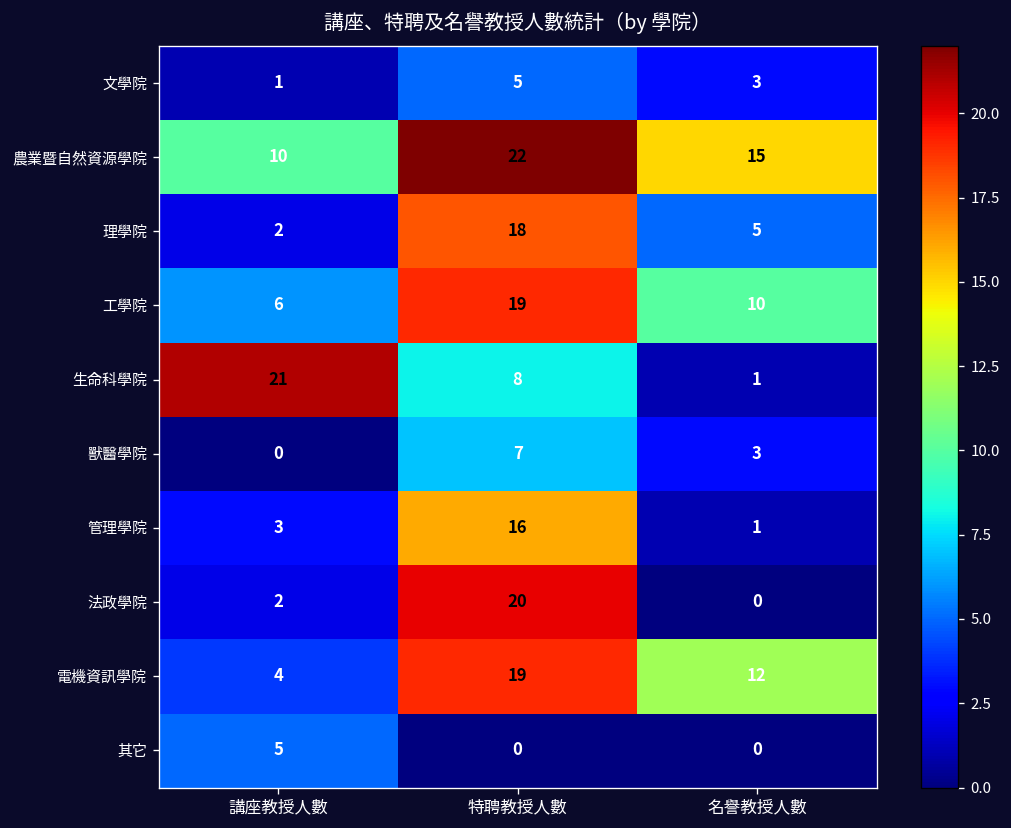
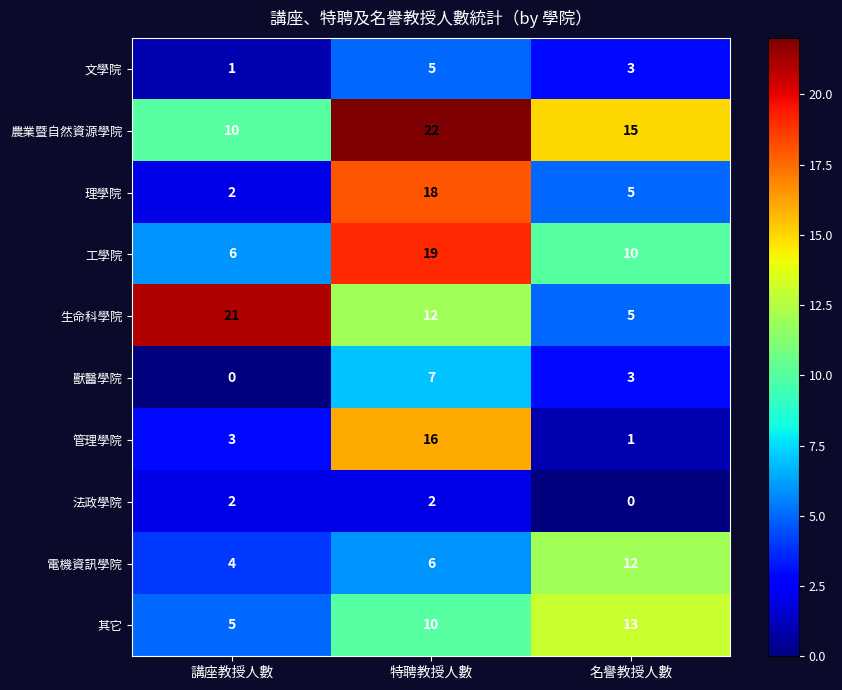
生命科學院, 特聘教授人數: 8 -> 12
生命科學院, 名譽教授人數: 1 -> 5
法政學院, 特聘教授人數: 20 -> 2
電機資訊學院, 特聘教授人數: 19 -> 6
其它, 特聘教授人數: 0 -> 10
其它, 名譽教授人數: 0 -> 13
